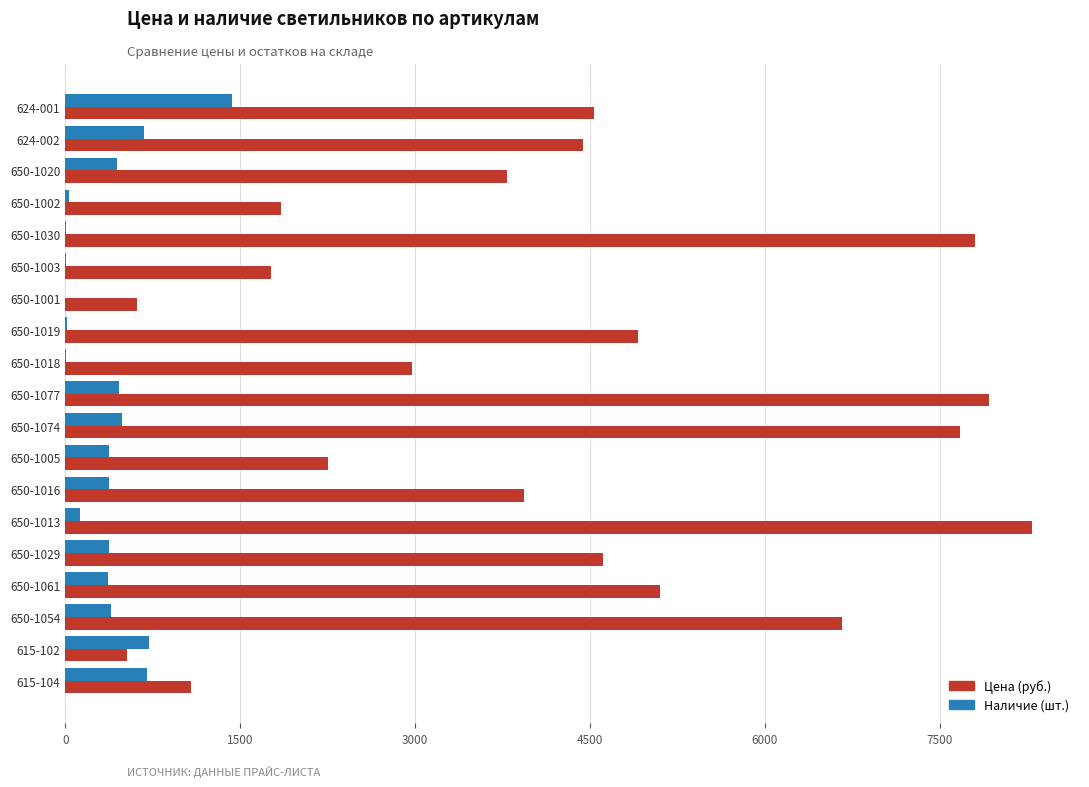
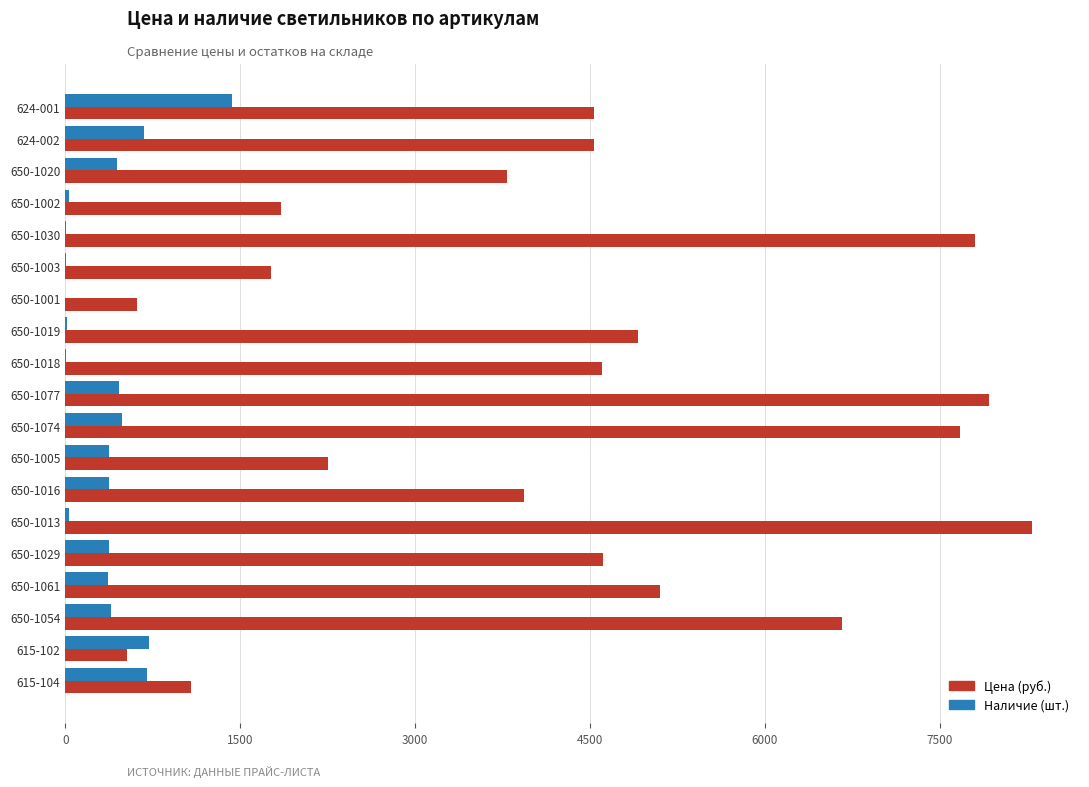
Цена (руб.), 624-002: 4440 -> 4540
Цена (руб.), 650-1018: 2980 -> 4600
Наличие (шт.), 650-1013: 130 -> 30
